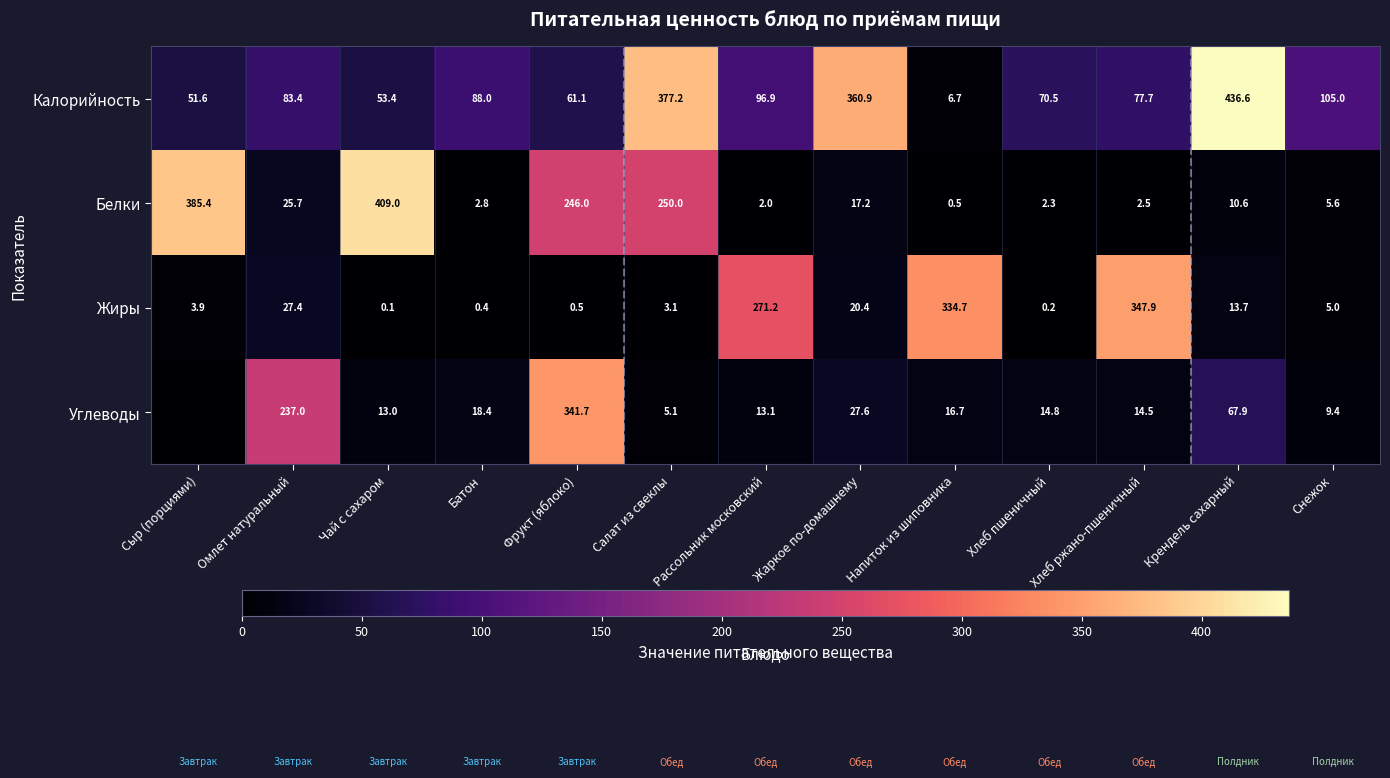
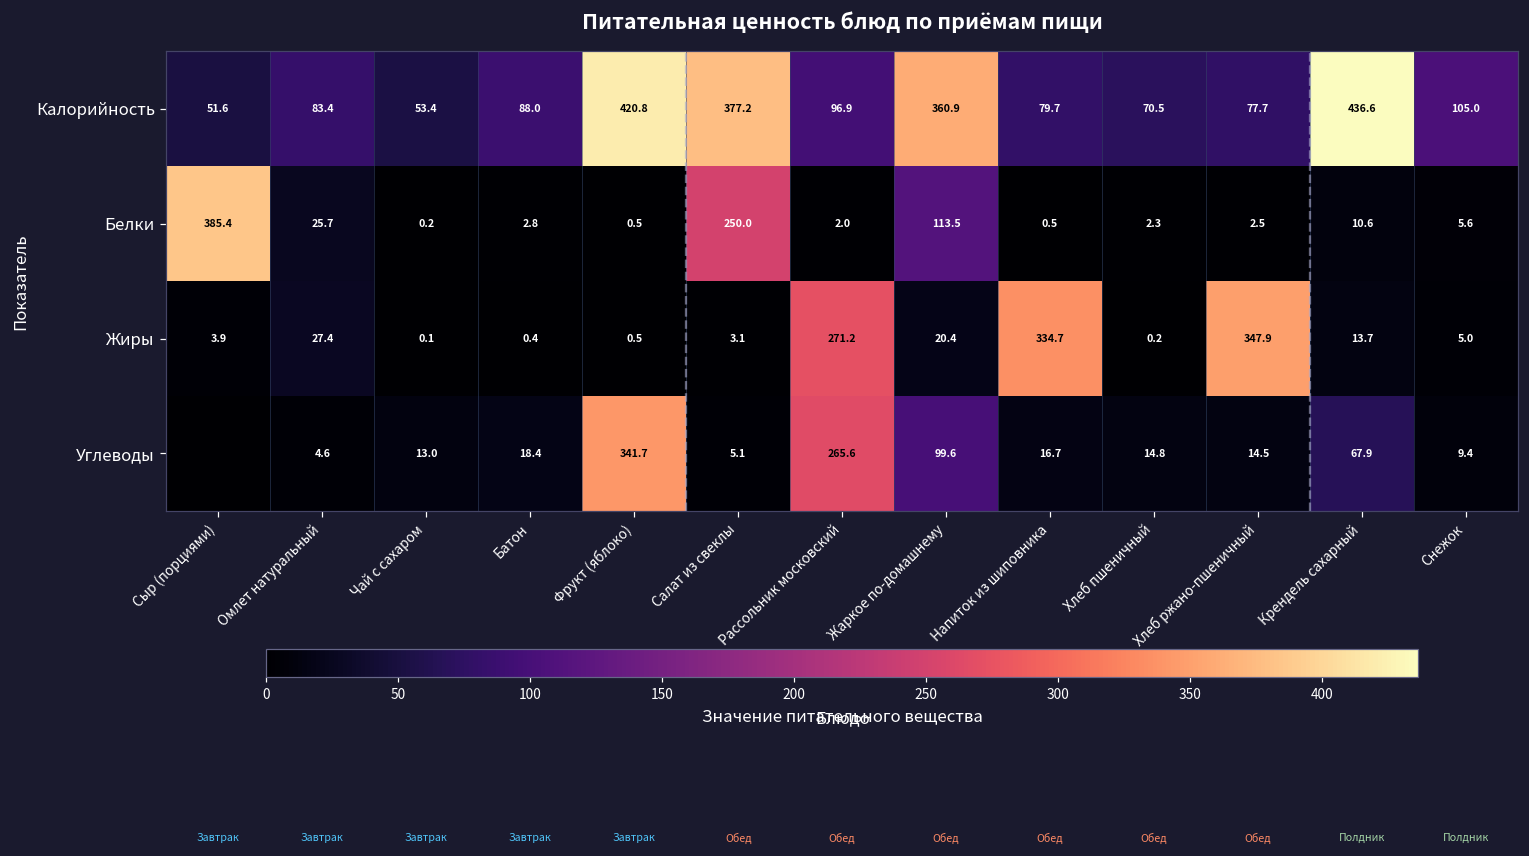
Калорийность, Фрукт (яблоко): 61.1 -> 420.8
Калорийность, Напиток из шиповника: 6.7 -> 79.7
Белки, Чай с сахаром: 409.0 -> 0.2
Белки, Фрукт (яблоко): 246.0 -> 0.5
Белки, Жаркое по-домашнему: 17.2 -> 113.5
Углеводы, Омлет натуральный: 237.0 -> 4.6
Углеводы, Рассольник московский: 13.1 -> 265.6
Углеводы, Жаркое по-домашнему: 27.6 -> 99.6
